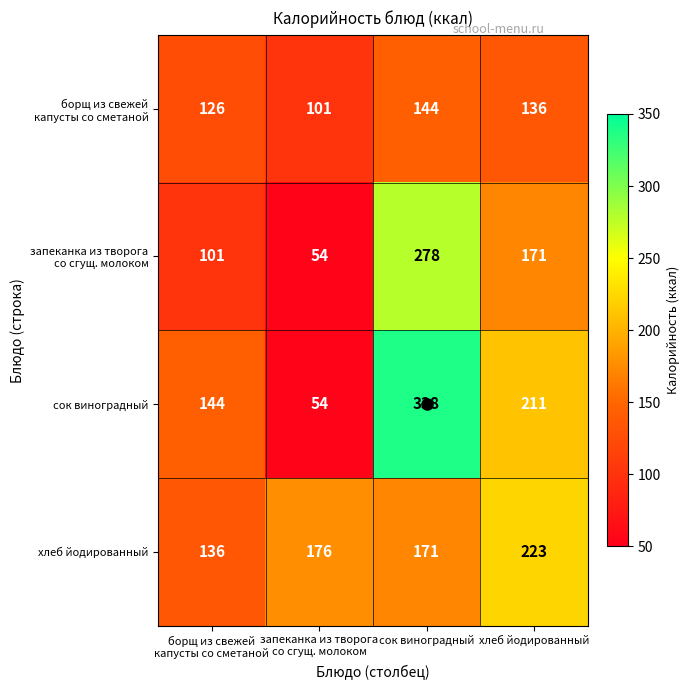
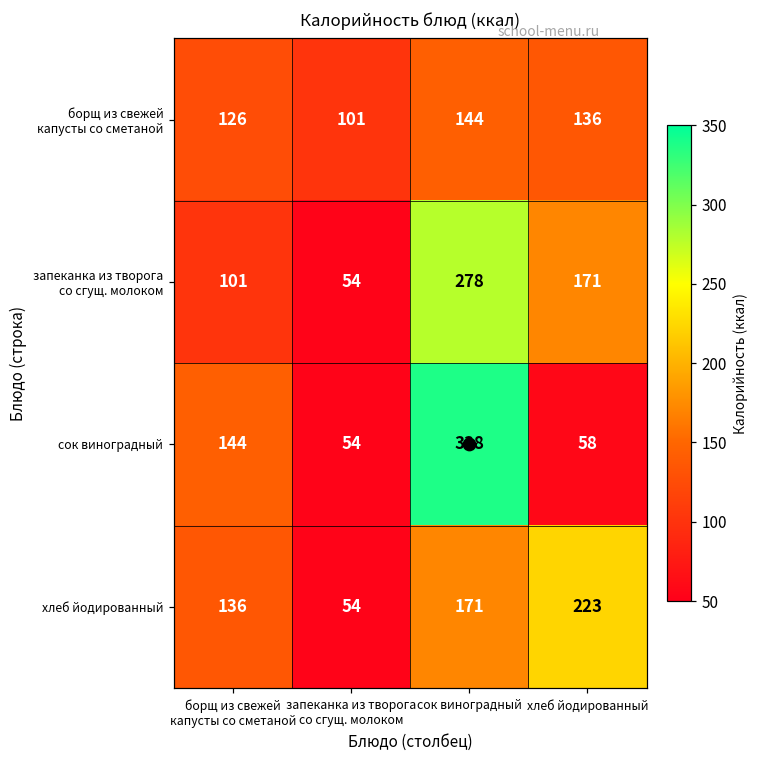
сок виноградный, хлеб йодированный: 211 -> 58
хлеб йодированный, запеканка из творога со сгущ. молоком: 176 -> 54
